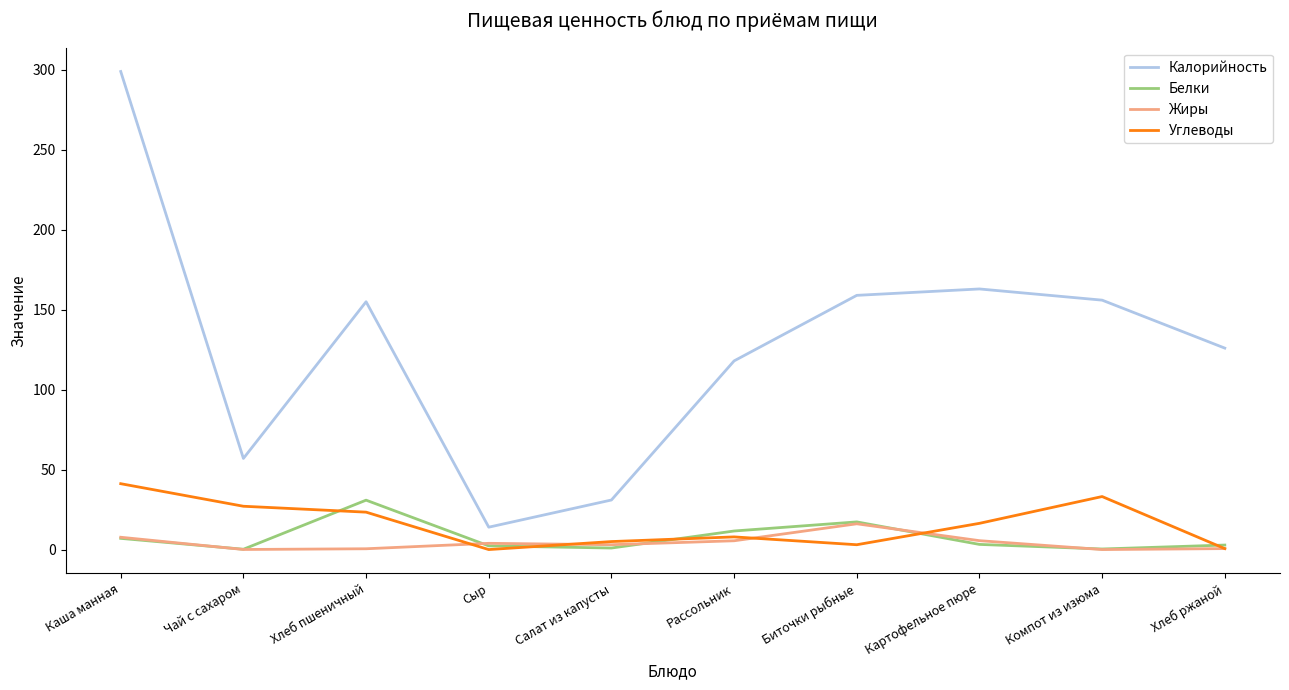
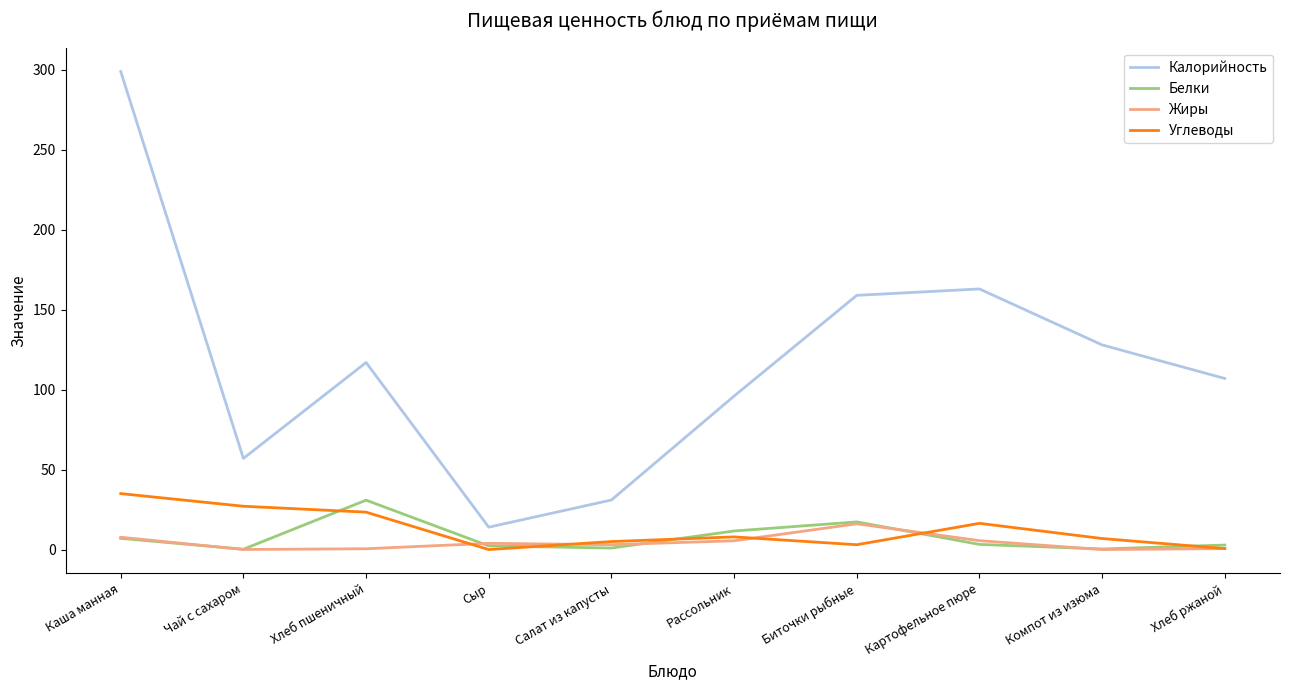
Углеводы, Каша манная: 41 -> 35
Калорийность, Хлеб пшеничный: 155 -> 117
Калорийность, Рассольник: 118 -> 96
Калорийность, Компот из изюма: 156 -> 128
Углеводы, Компот из изюма: 33 -> 7
Калорийность, Хлеб ржаной: 126 -> 107
